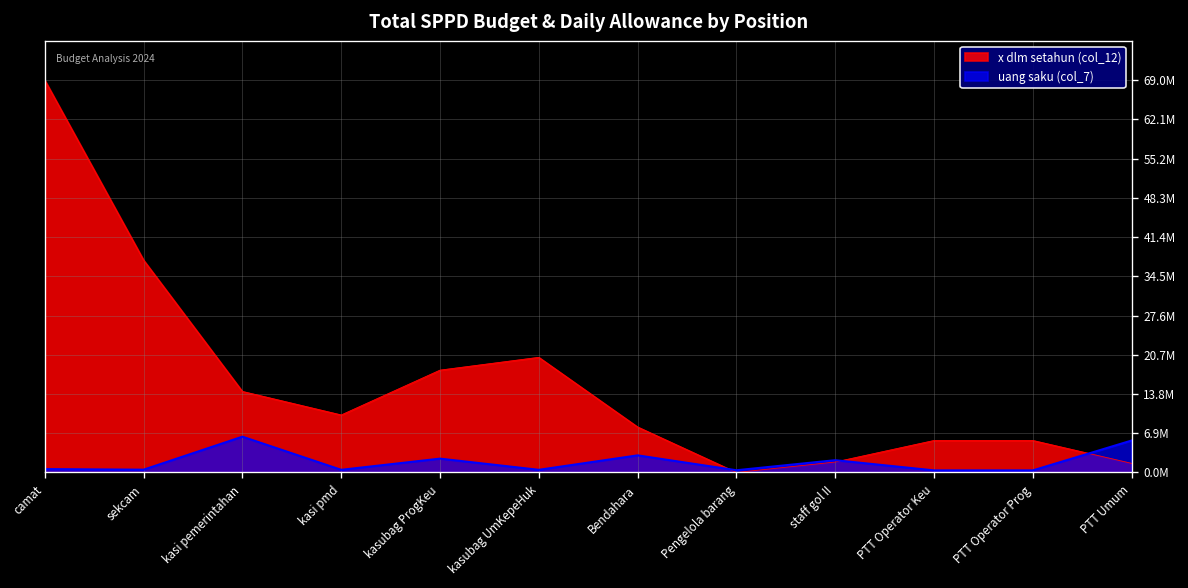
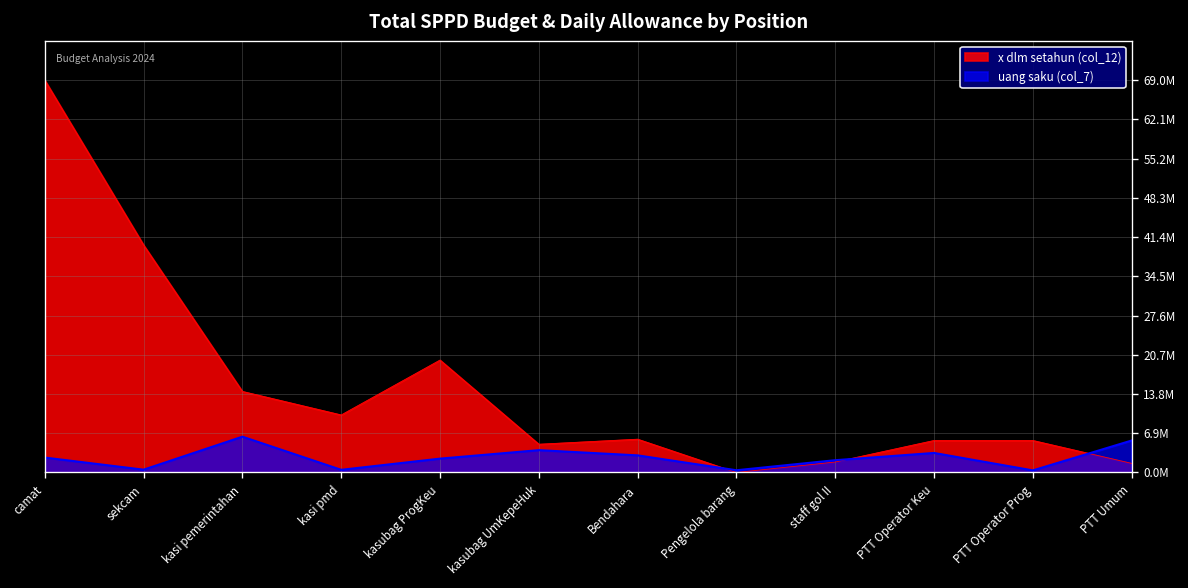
uang saku (col_7), camat: 1000000 -> 3000000
x dlm setahun (col_12), sekcam: 37000000 -> 40000000
x dlm setahun (col_12), kasubag ProgKeu: 18000000 -> 20000000
x dlm setahun (col_12), kasubag UmKepeHuk: 20000000 -> 5000000
uang saku (col_7), kasubag UmKepeHuk: 0 -> 4000000
x dlm setahun (col_12), Bendahara: 8000000 -> 6000000
uang saku (col_7), PTT Operator Keu: 0 -> 3000000
